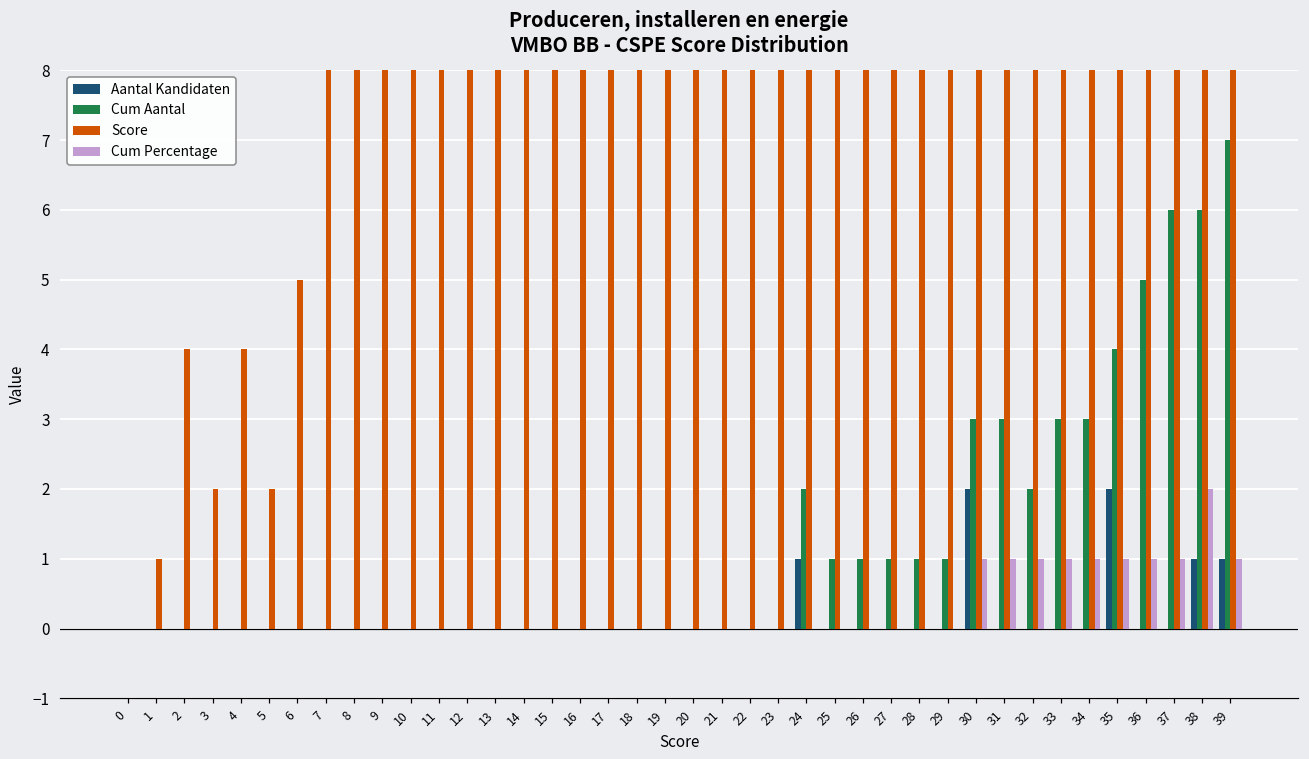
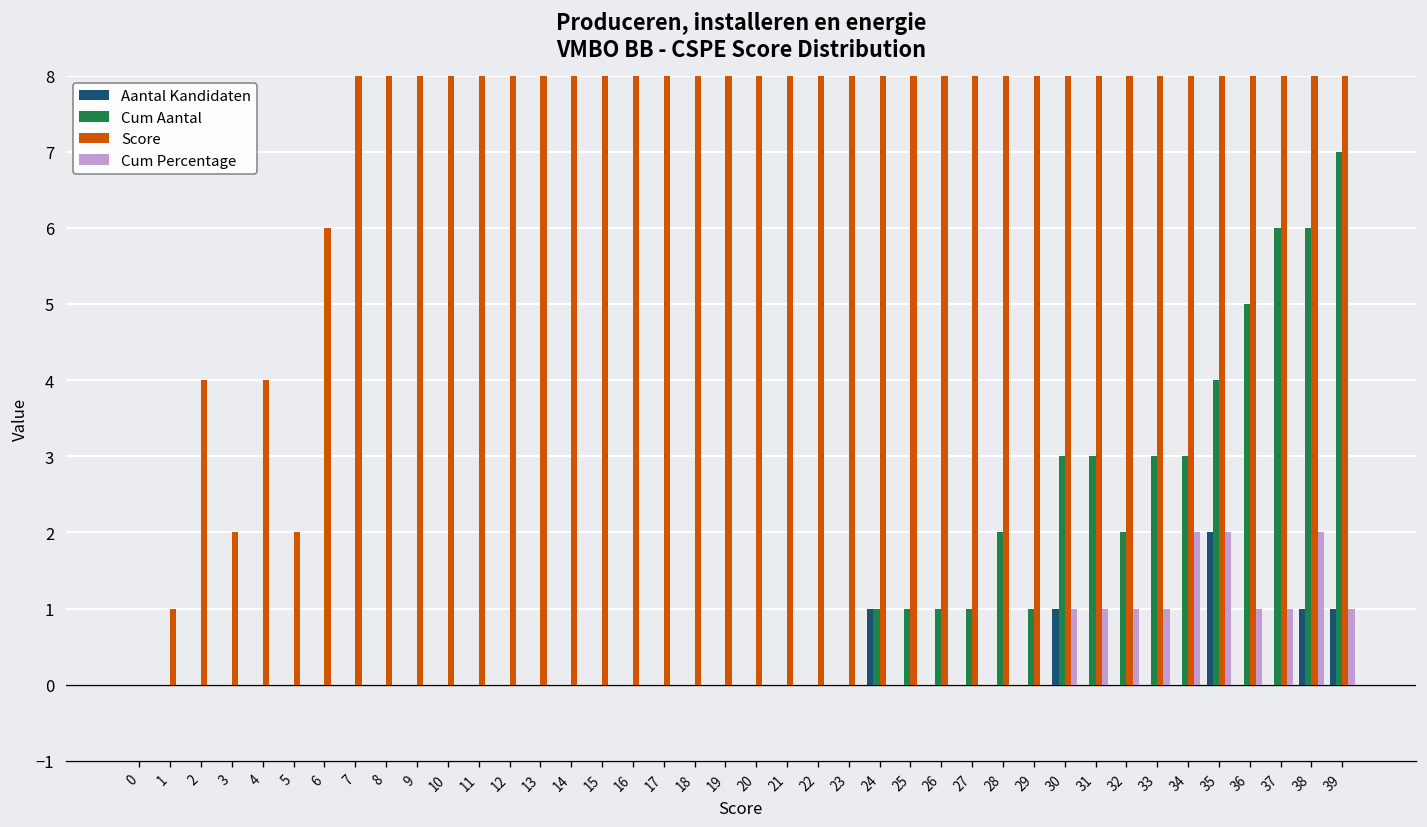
Score, 6: 5 -> 6
Cum Aantal, 24: 2 -> 1
Cum Aantal, 28: 1 -> 2
Aantal Kandidaten, 30: 2 -> 1
Cum Percentage, 34: 1 -> 2
Cum Percentage, 35: 1 -> 2
